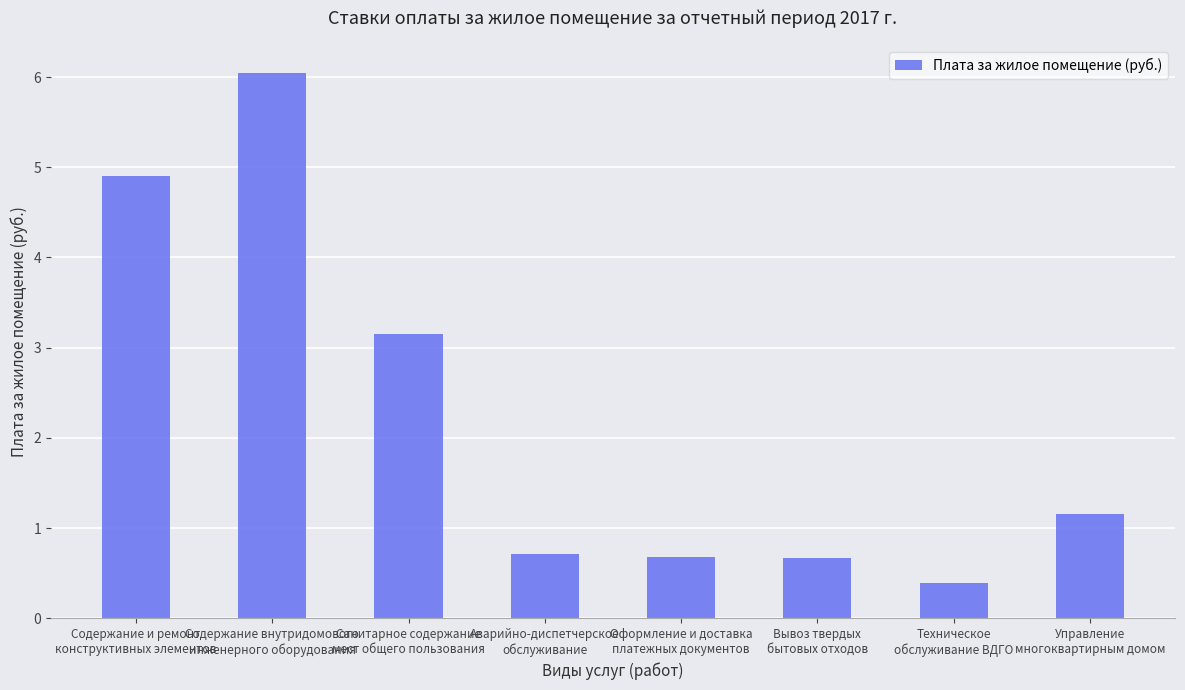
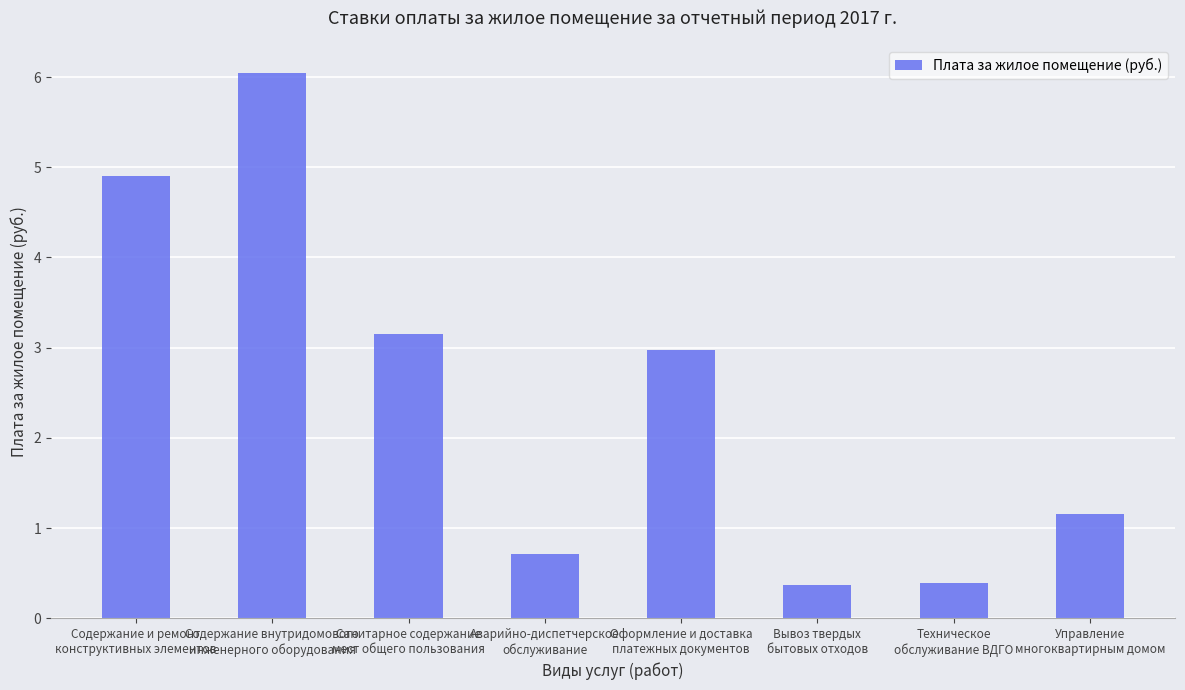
Оформление и доставка платежных документов: 0.7 -> 3.0
Вывоз твердых бытовых отходов: 0.7 -> 0.4
